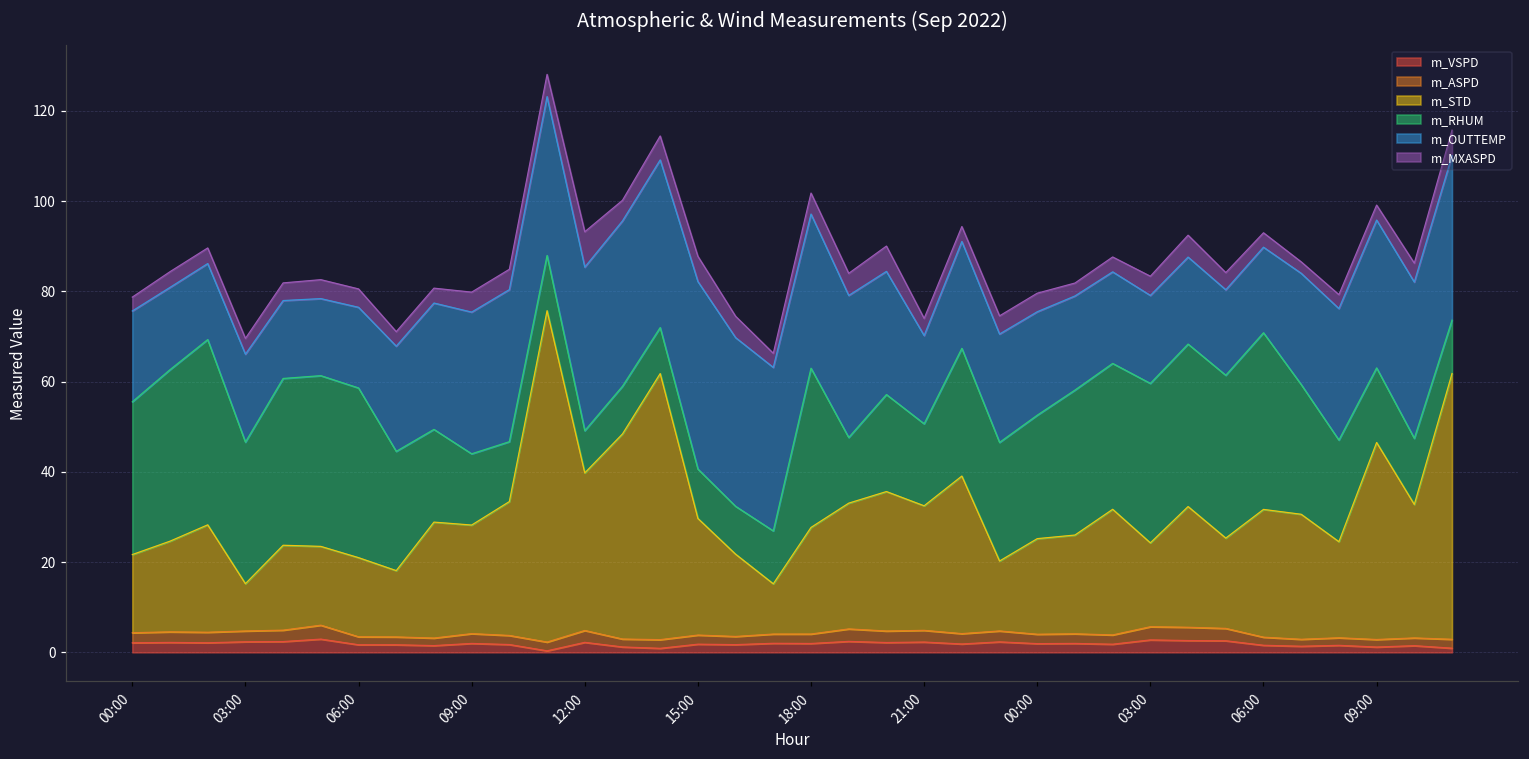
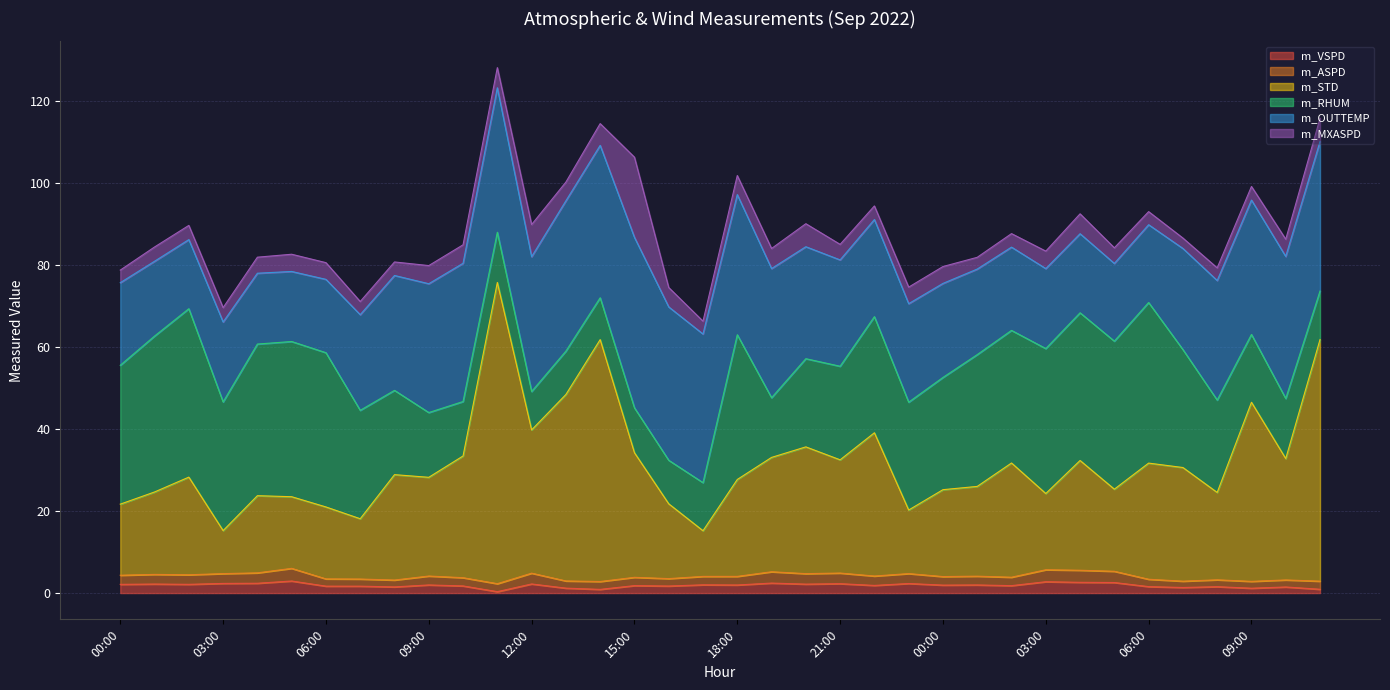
m_OUTTEMP, 12:00: 36 -> 33
m_STD, 15:00: 26 -> 30
m_MXASPD, 15:00: 6 -> 20
m_RHUM, 21:00: 18 -> 23
m_OUTTEMP, 21:00: 20 -> 26
